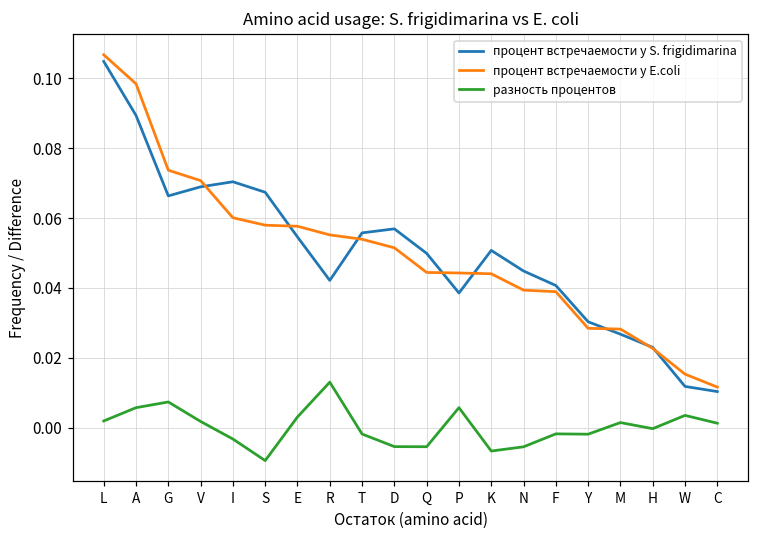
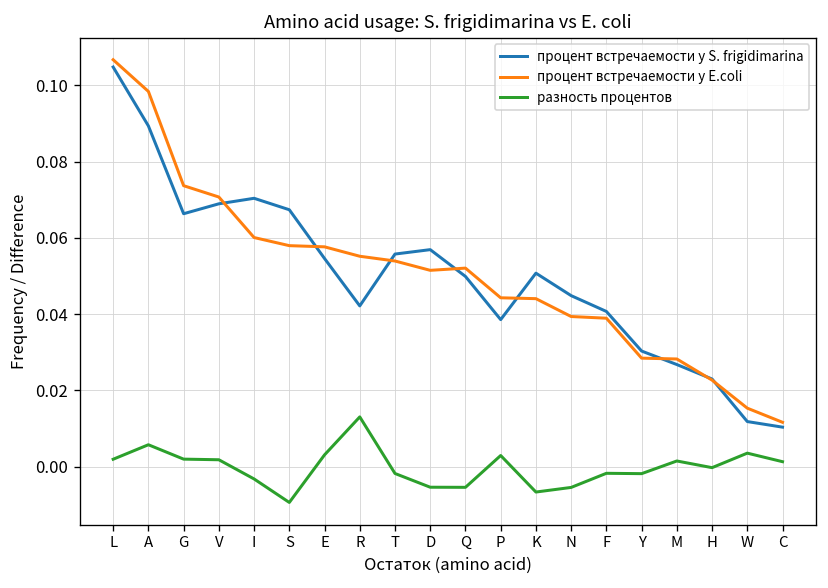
разность процентов, G: 0.007 -> 0.002
процент встречаемости у E.coli, Q: 0.044 -> 0.052
разность процентов, P: 0.006 -> 0.003
